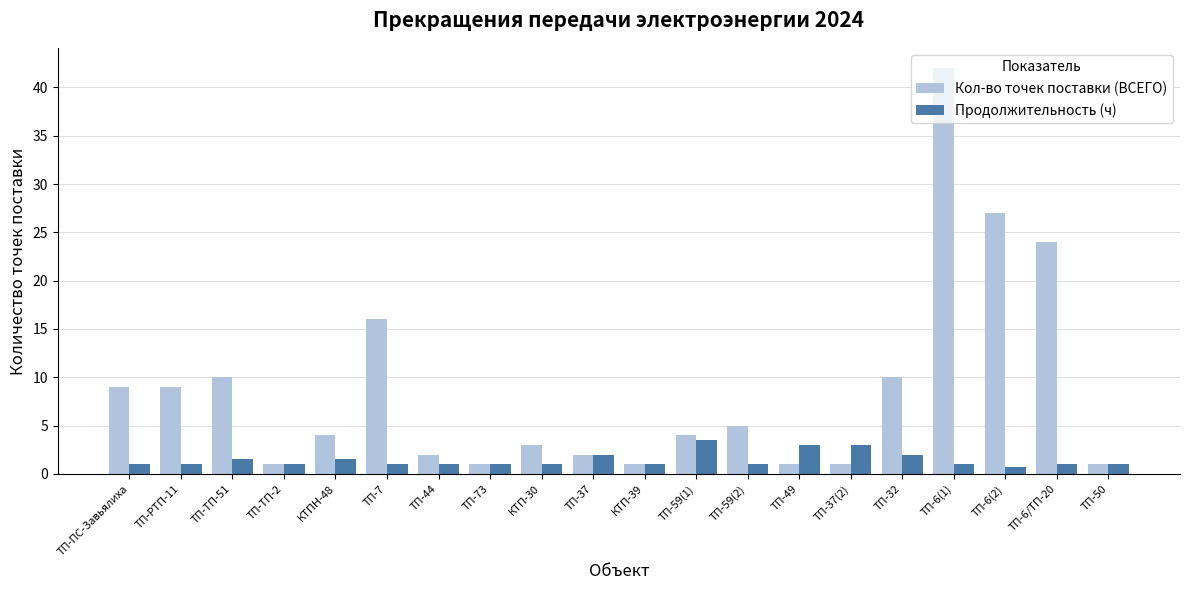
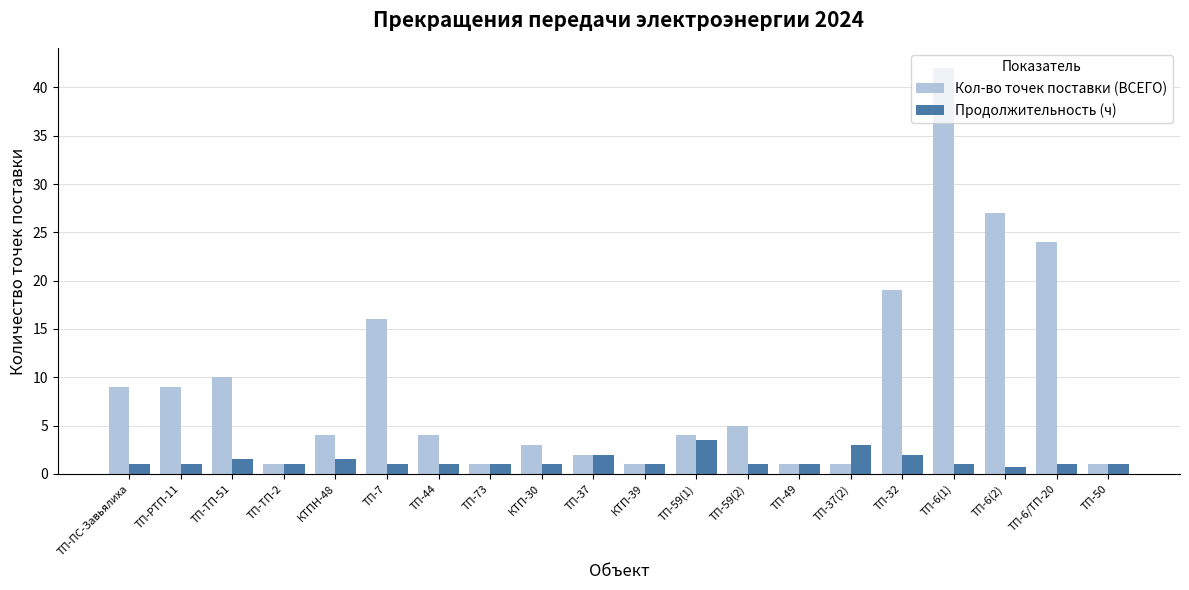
Кол-во точек поставки (ВСЕГО), ТП-44: 2 -> 4
Продолжительность (ч), ТП-49: 3 -> 1
Кол-во точек поставки (ВСЕГО), ТП-32: 10 -> 19
